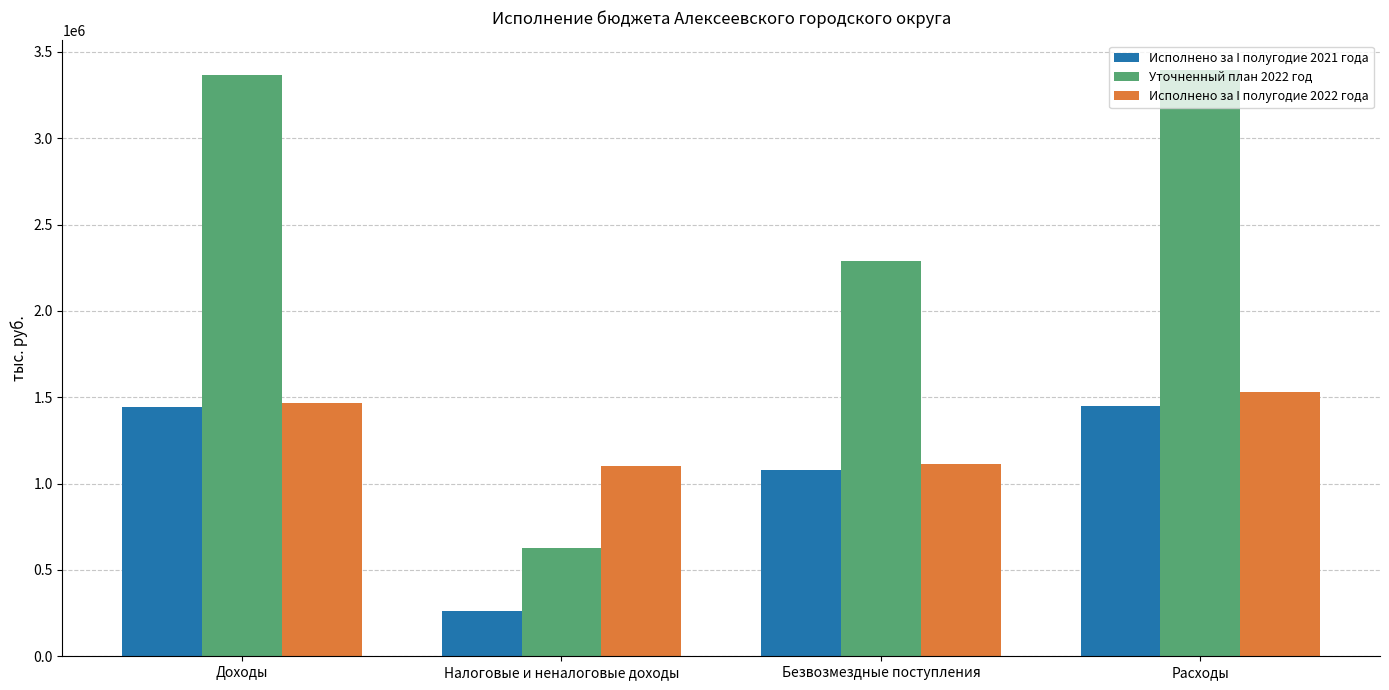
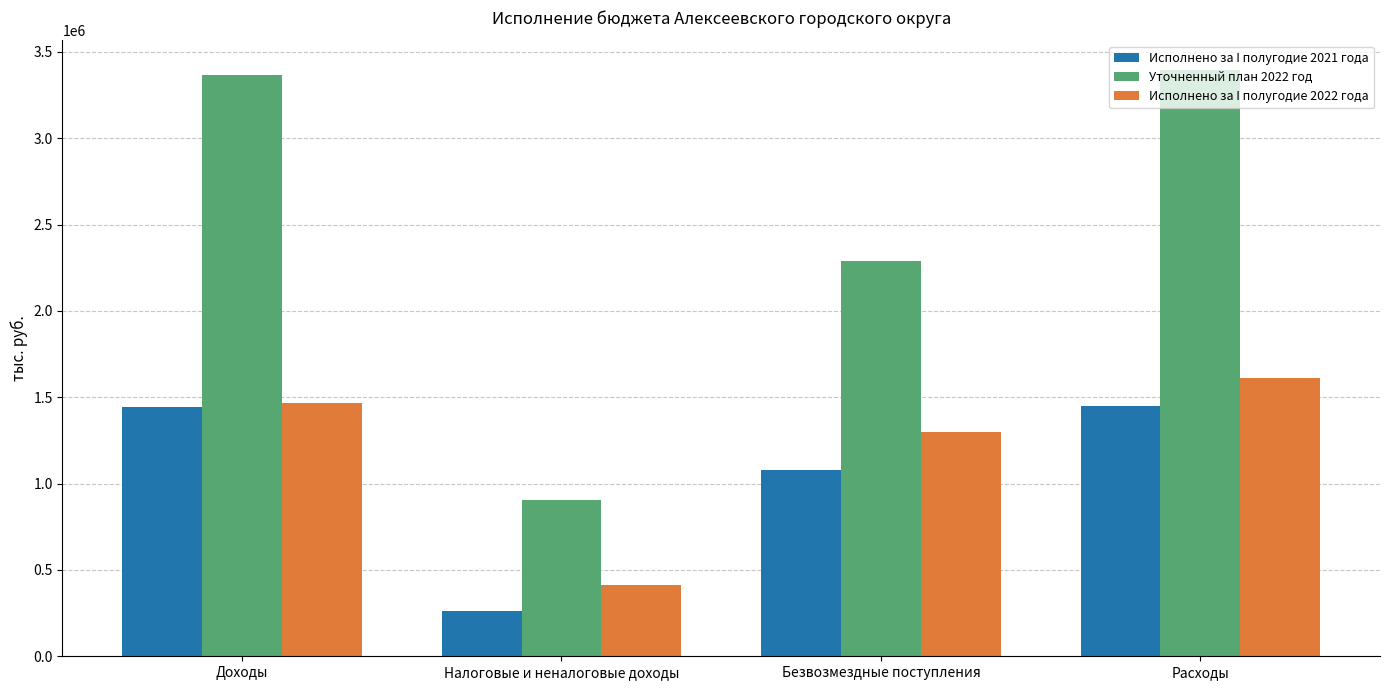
Уточненный план 2022 год, Налоговые и неналоговые доходы: 630000 -> 900000
Исполнено за I полугодие 2022 года, Налоговые и неналоговые доходы: 1100000 -> 410000
Исполнено за I полугодие 2022 года, Безвозмездные поступления: 1120000 -> 1300000
Исполнено за I полугодие 2022 года, Расходы: 1530000 -> 1610000
